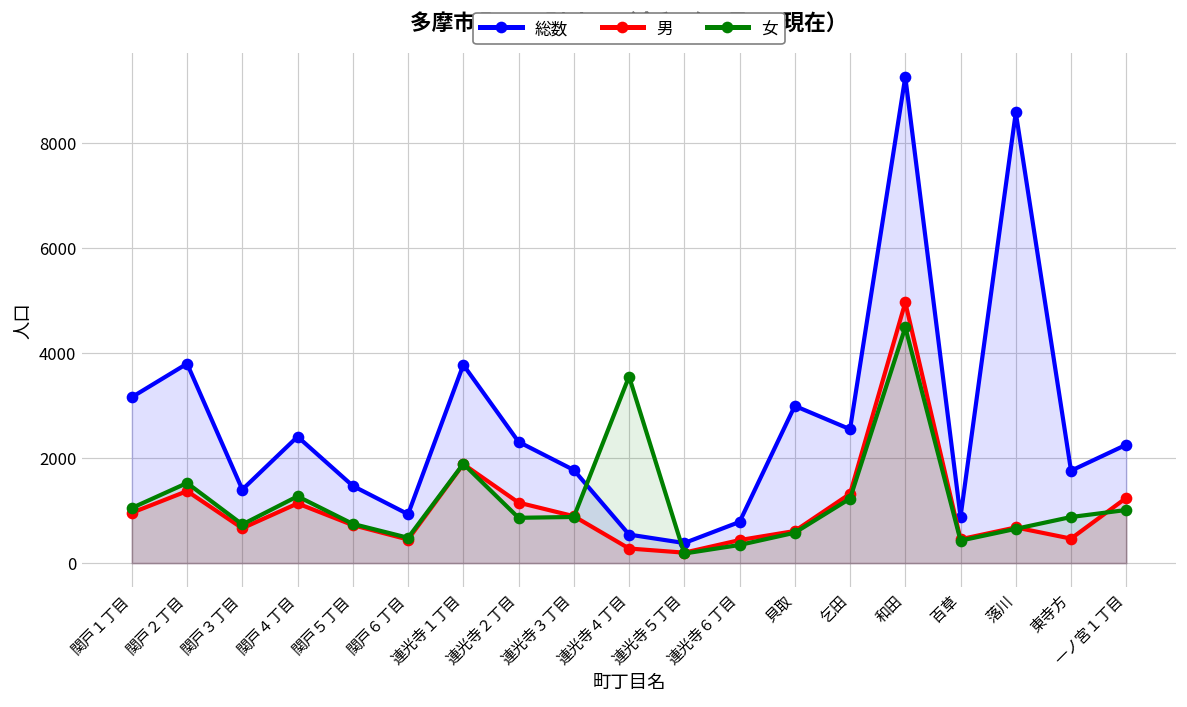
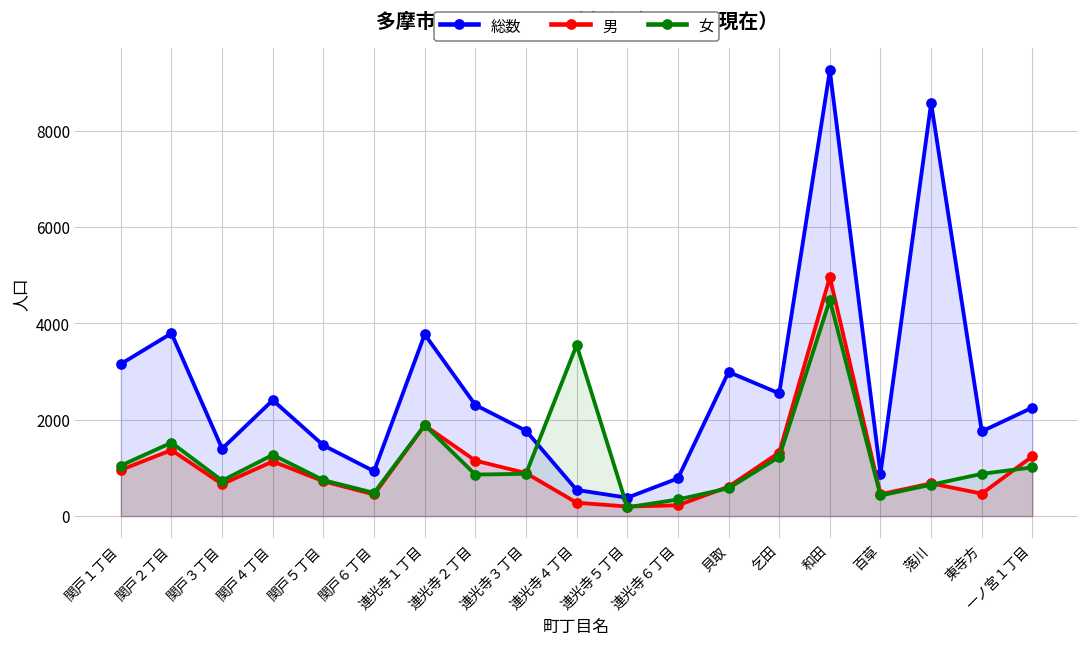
男, 連光寺６丁目: 400 -> 200
